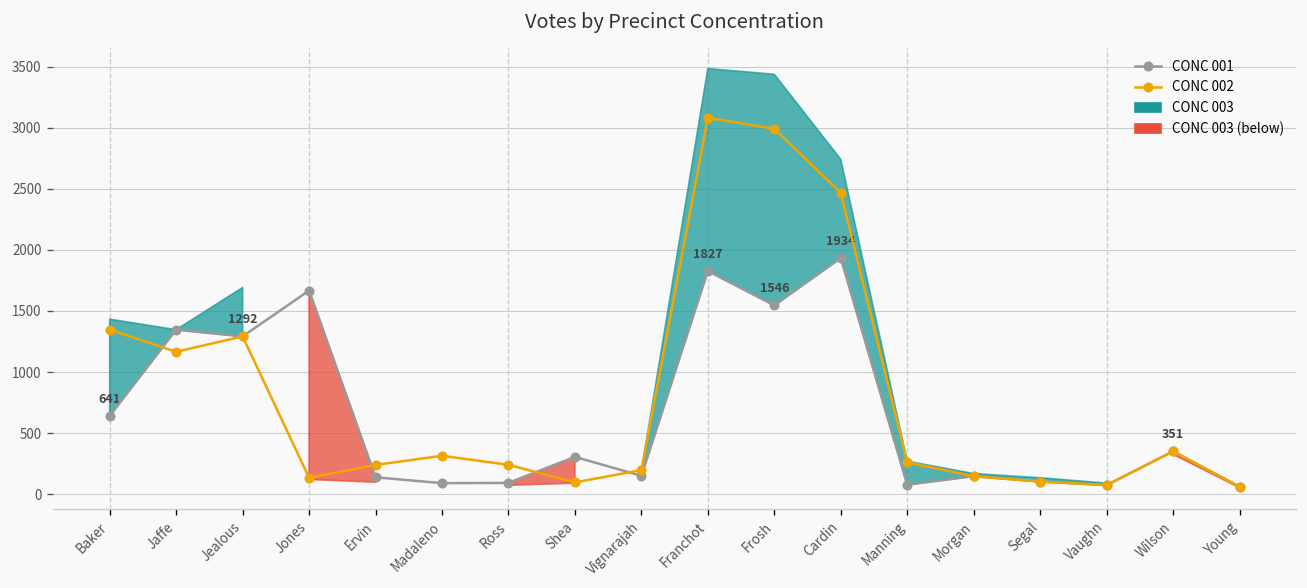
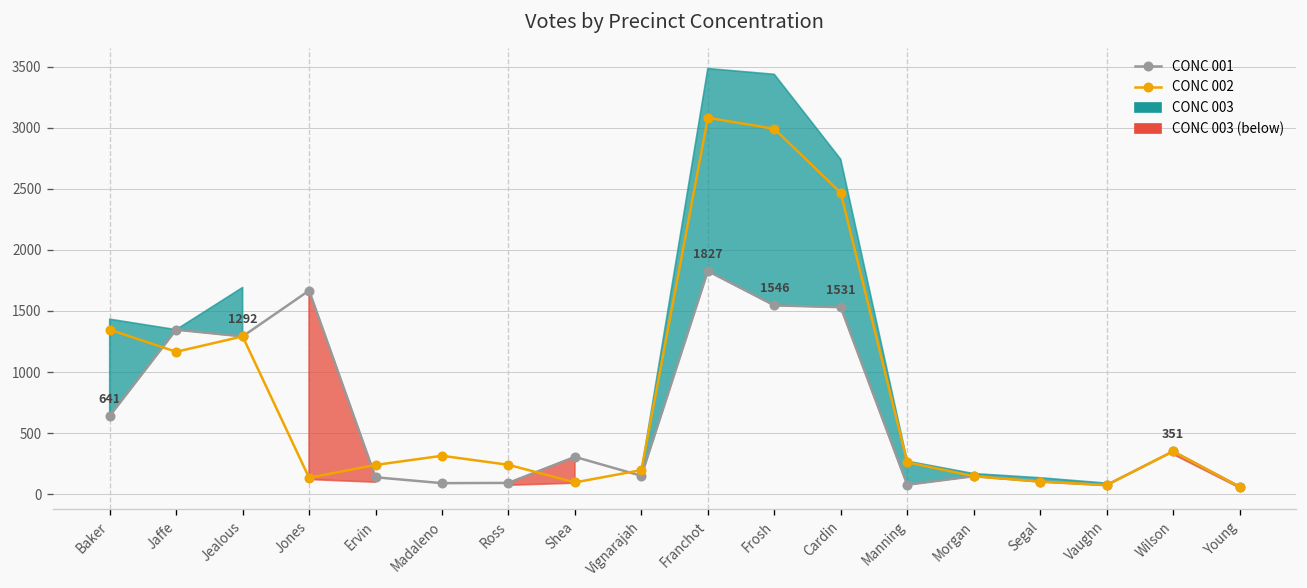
CONC 001, Cardin: 1934 -> 1531
